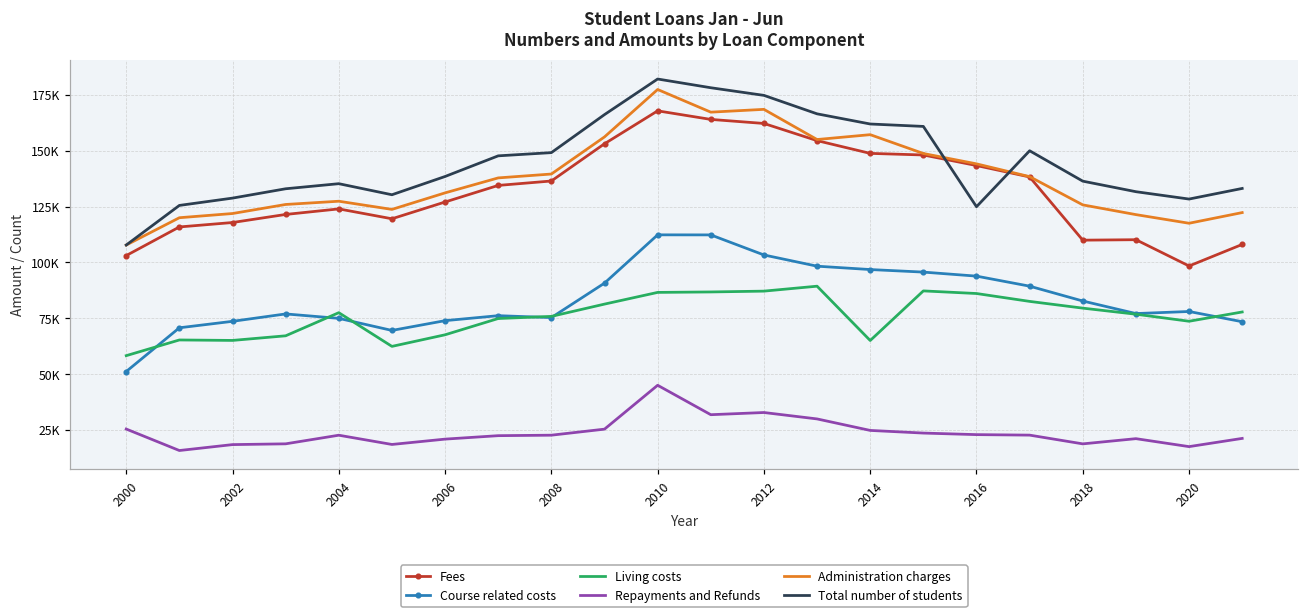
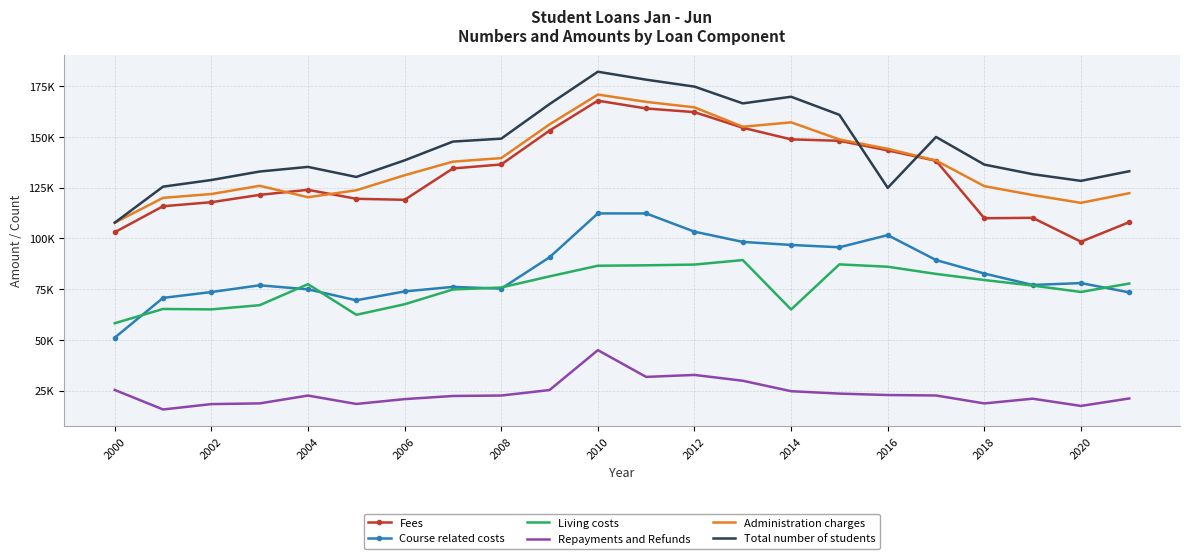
Administration charges, 2004: 127000 -> 120000
Fees, 2006: 127000 -> 119000
Administration charges, 2010: 177000 -> 171000
Administration charges, 2012: 169000 -> 165000
Total number of students, 2014: 162000 -> 170000
Course related costs, 2016: 94000 -> 102000
